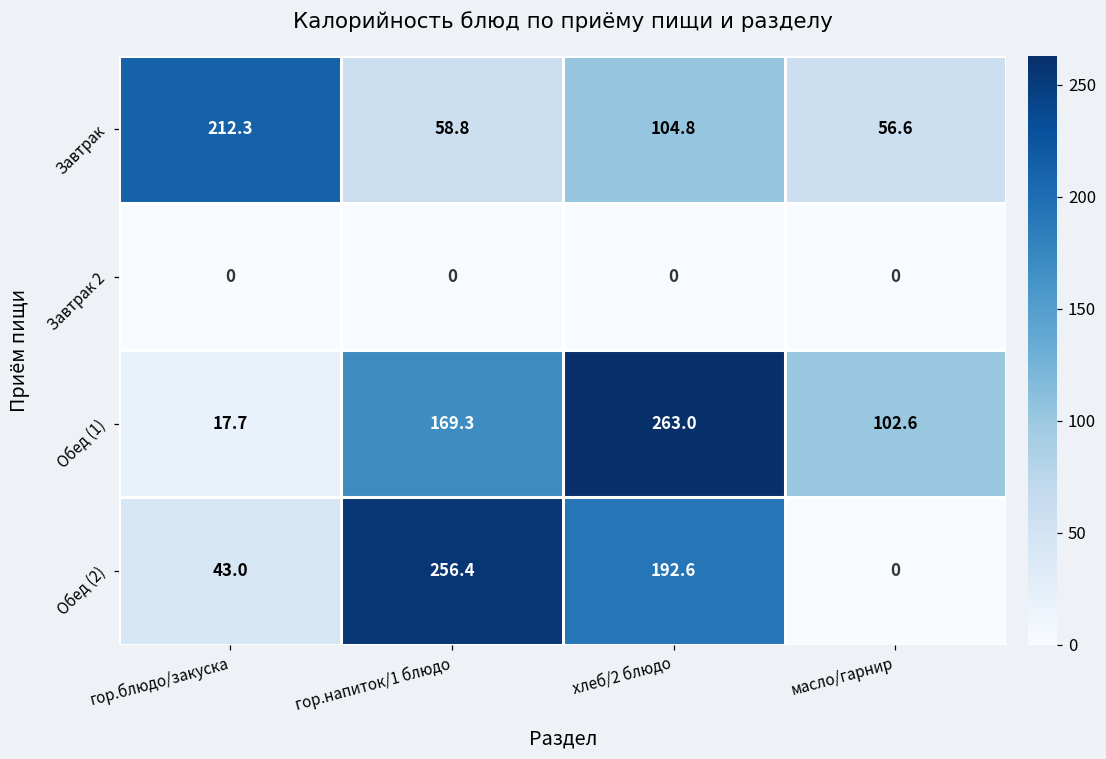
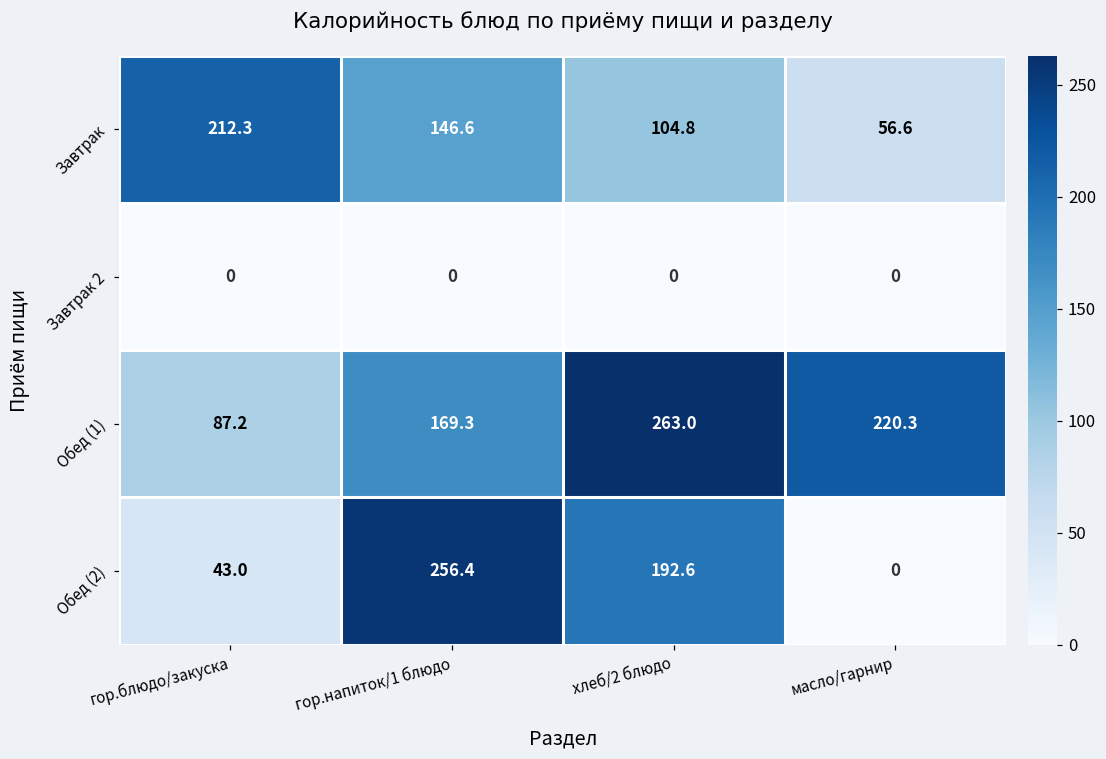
Завтрак, гор.напиток/1 блюдо: 58.8 -> 146.6
Обед (1), гор.блюдо/закуска: 17.7 -> 87.2
Обед (1), масло/гарнир: 102.6 -> 220.3
